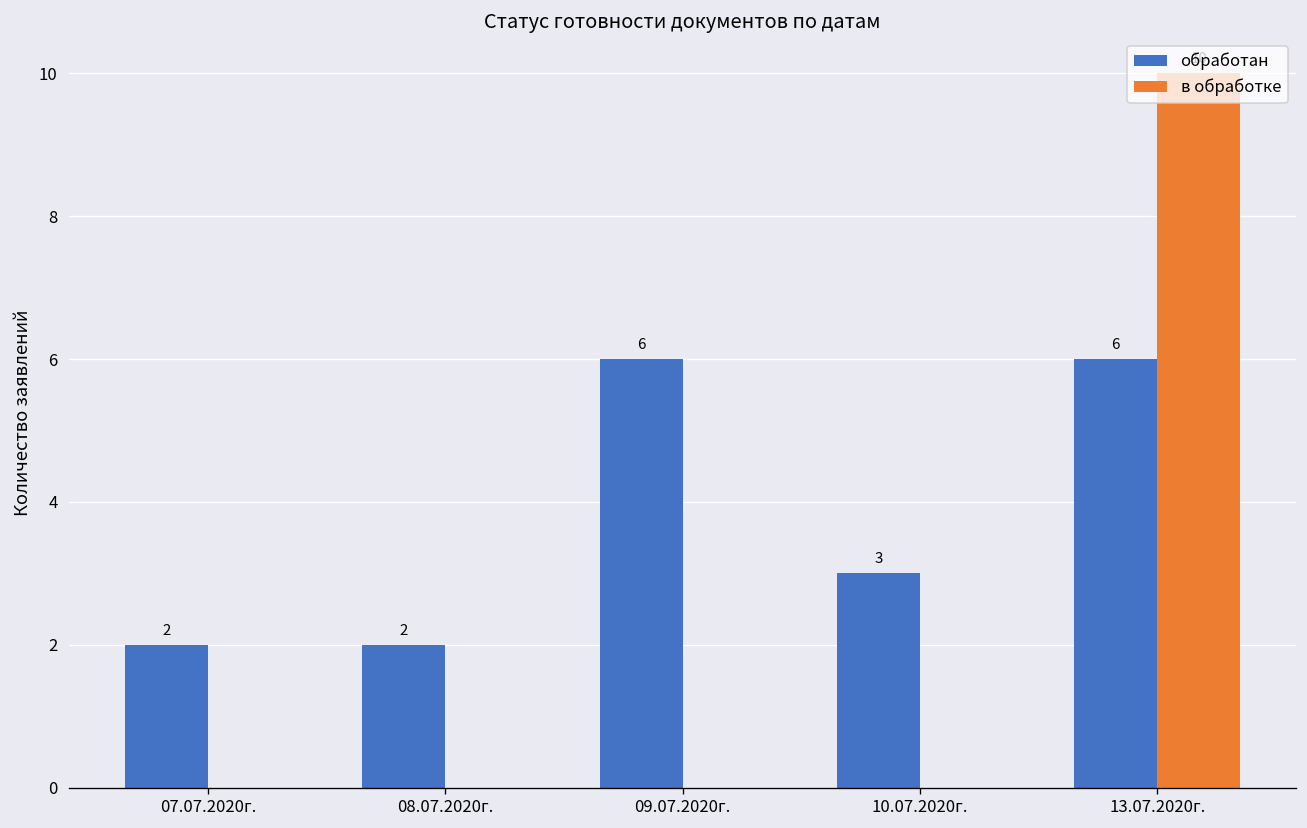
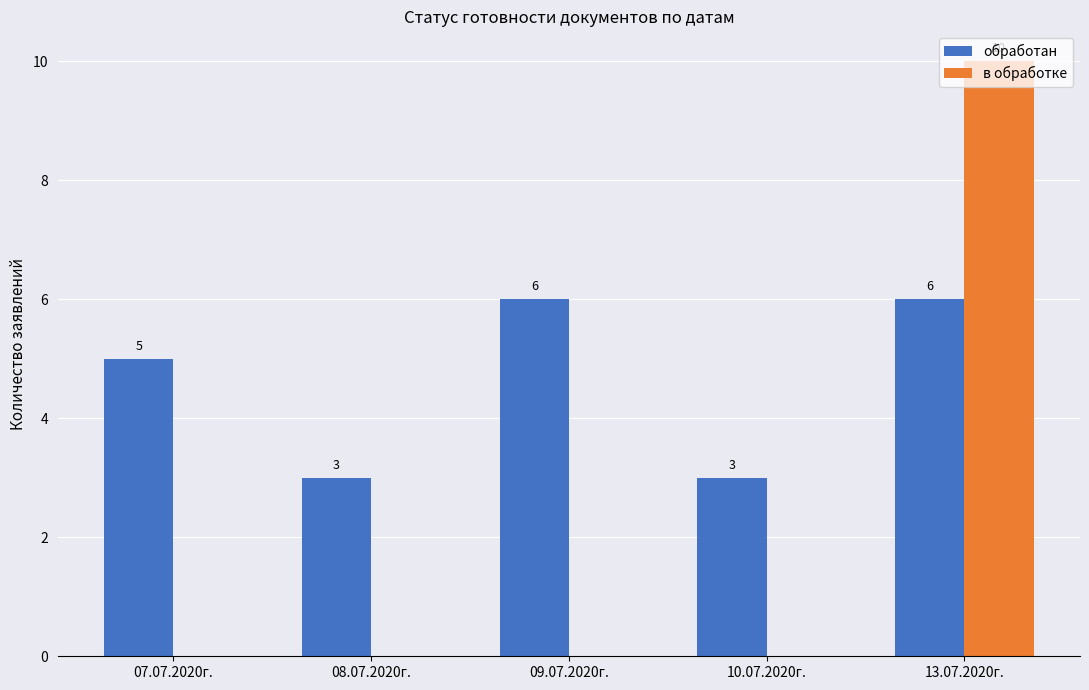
обработан, 07.07.2020г.: 2 -> 5
обработан, 08.07.2020г.: 2 -> 3
